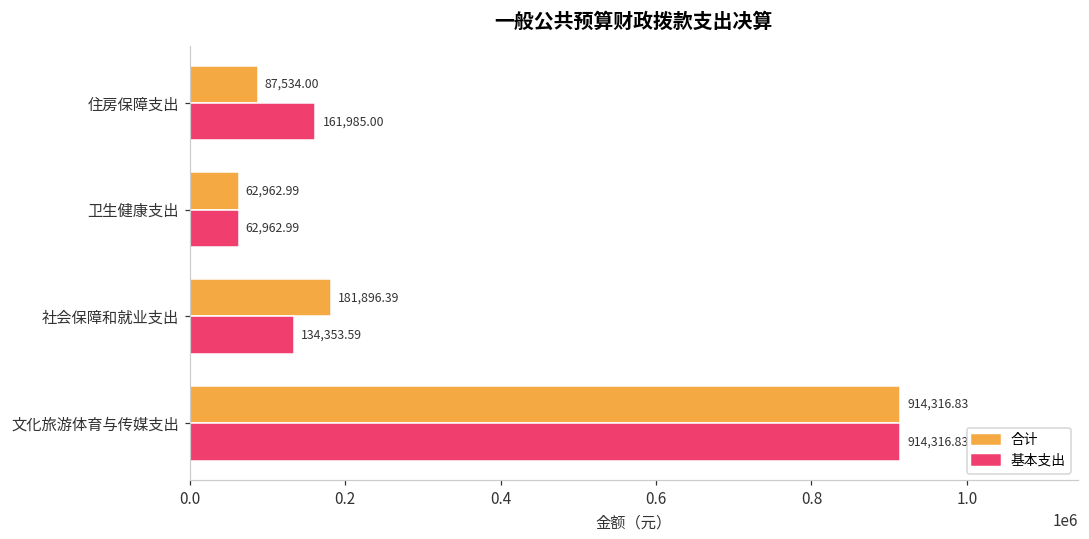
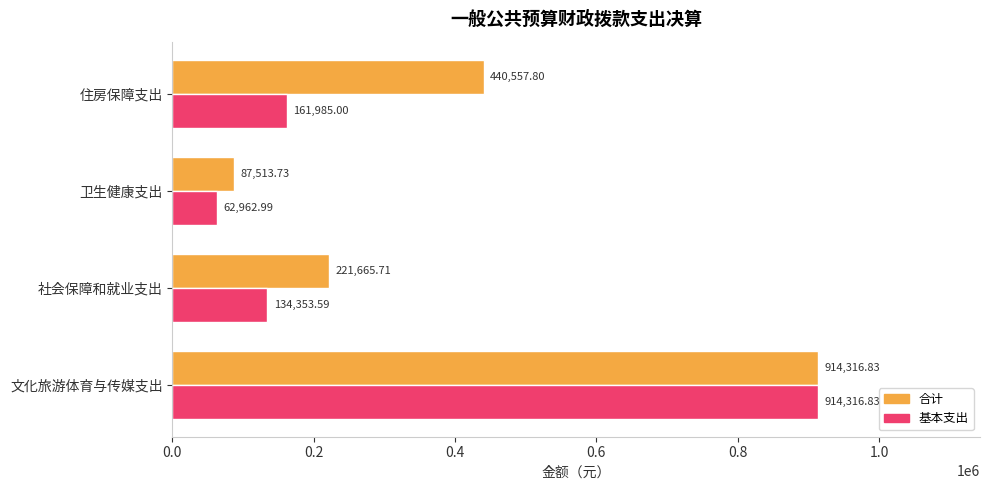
合计, 住房保障支出: 87,534.00 -> 440,557.80
合计, 卫生健康支出: 62,962.99 -> 87,513.73
合计, 社会保障和就业支出: 181,896.39 -> 221,665.71
